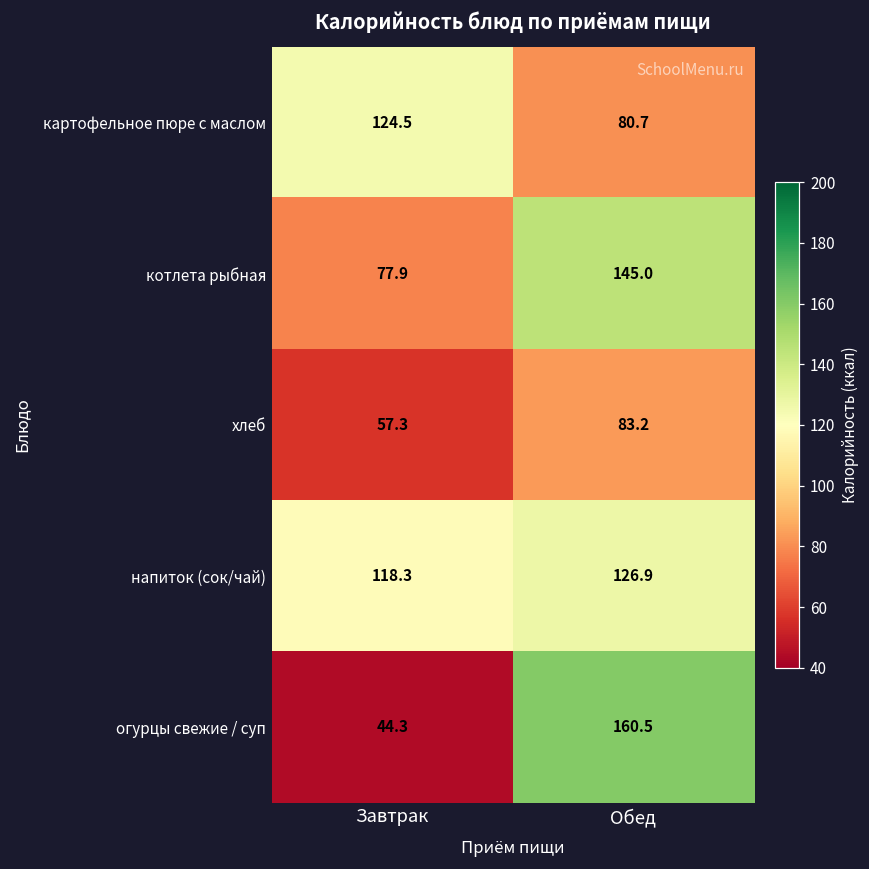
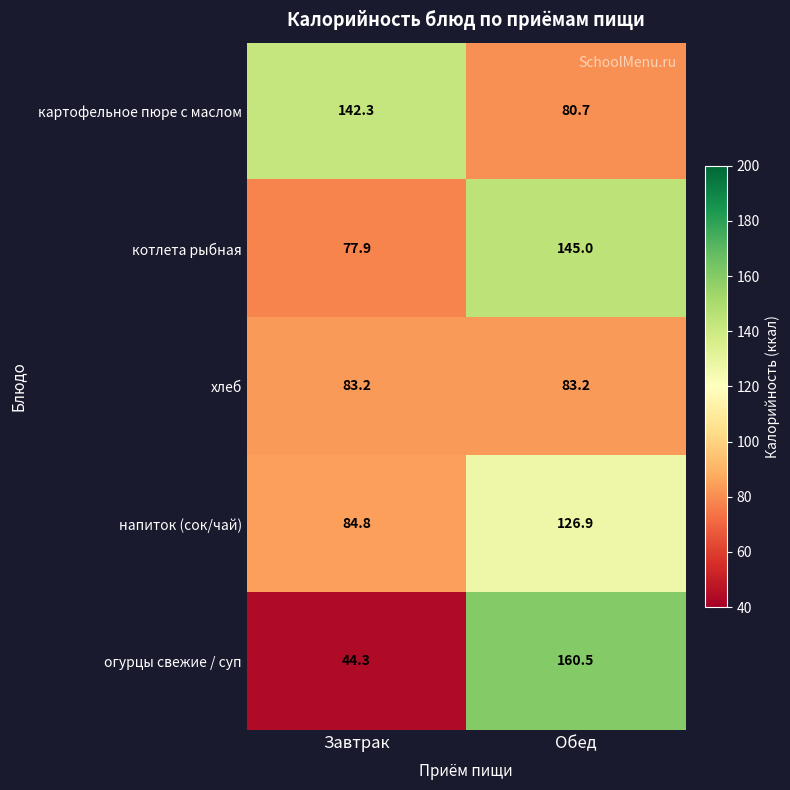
картофельное пюре с маслом, Завтрак: 124.5 -> 142.3
хлеб, Завтрак: 57.3 -> 83.2
напиток (сок/чай), Завтрак: 118.3 -> 84.8
